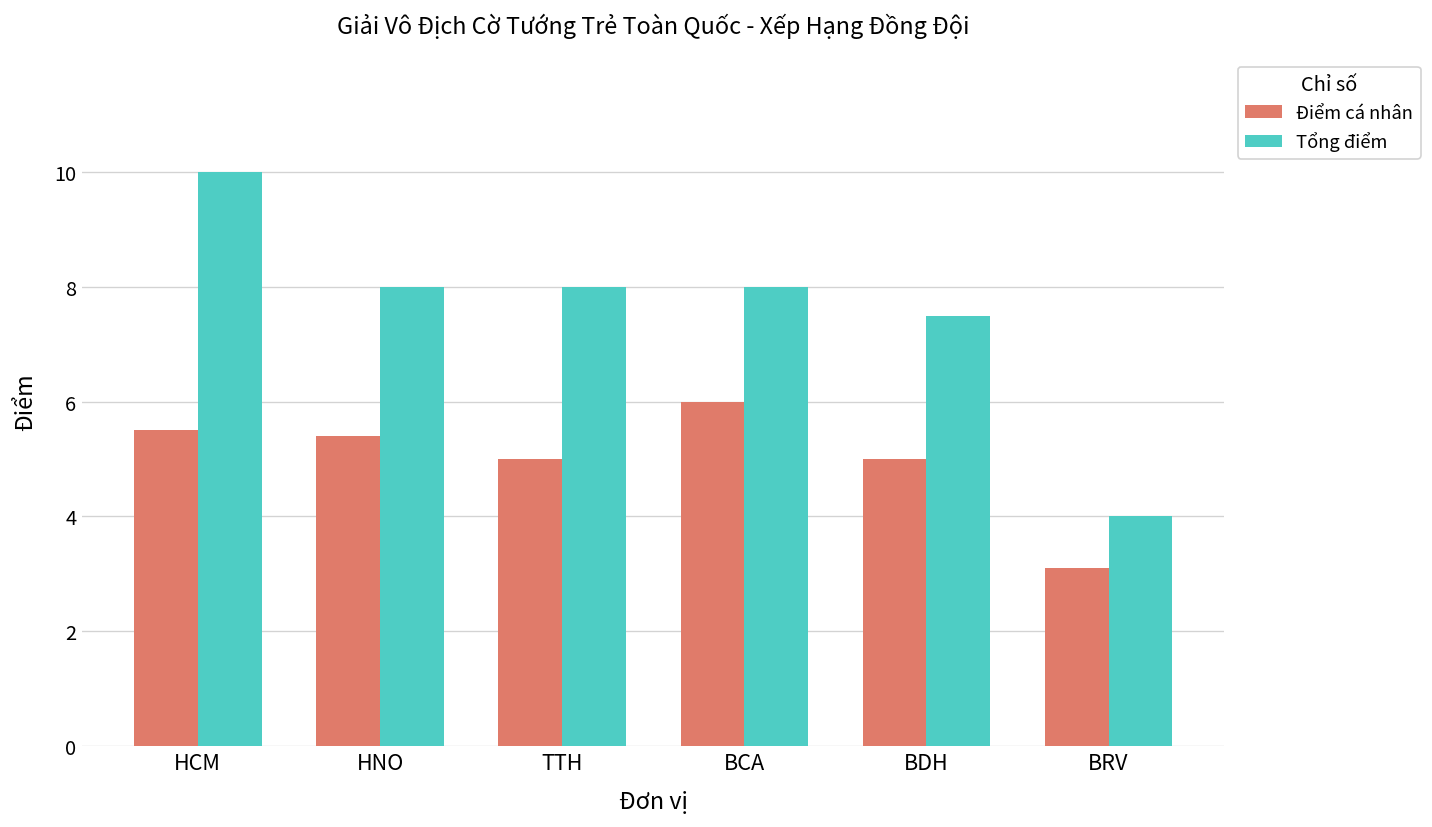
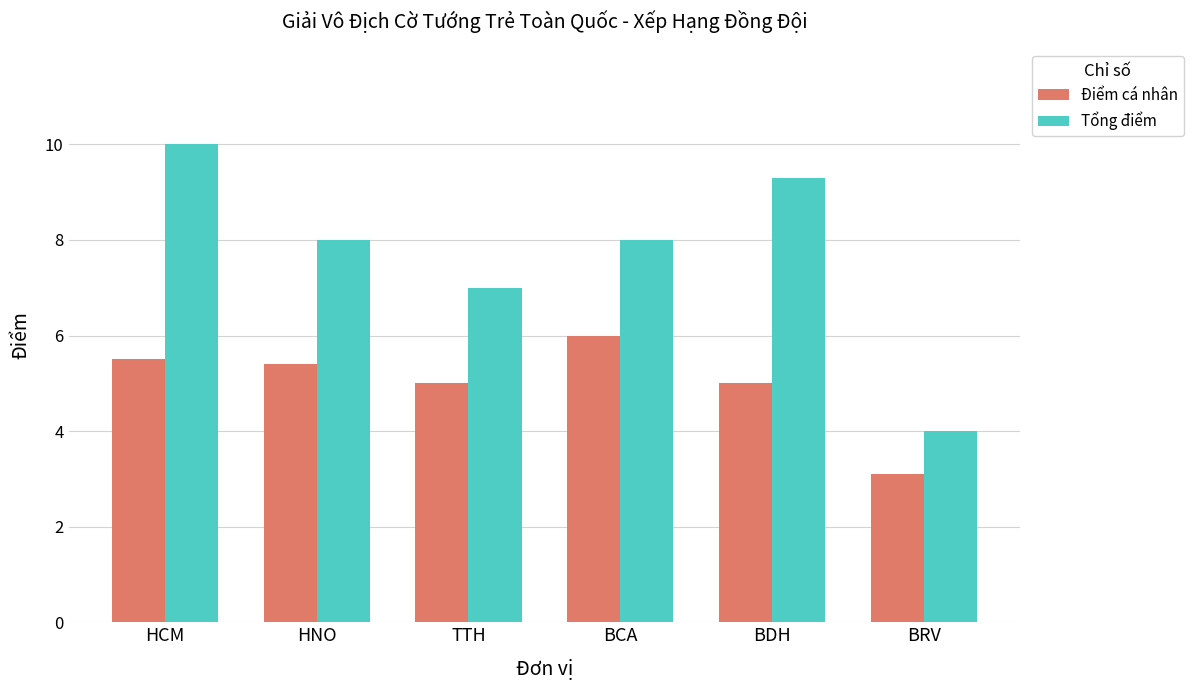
Tổng điểm, TTH: 8 -> 7
Tổng điểm, BDH: 7.5 -> 9.3
